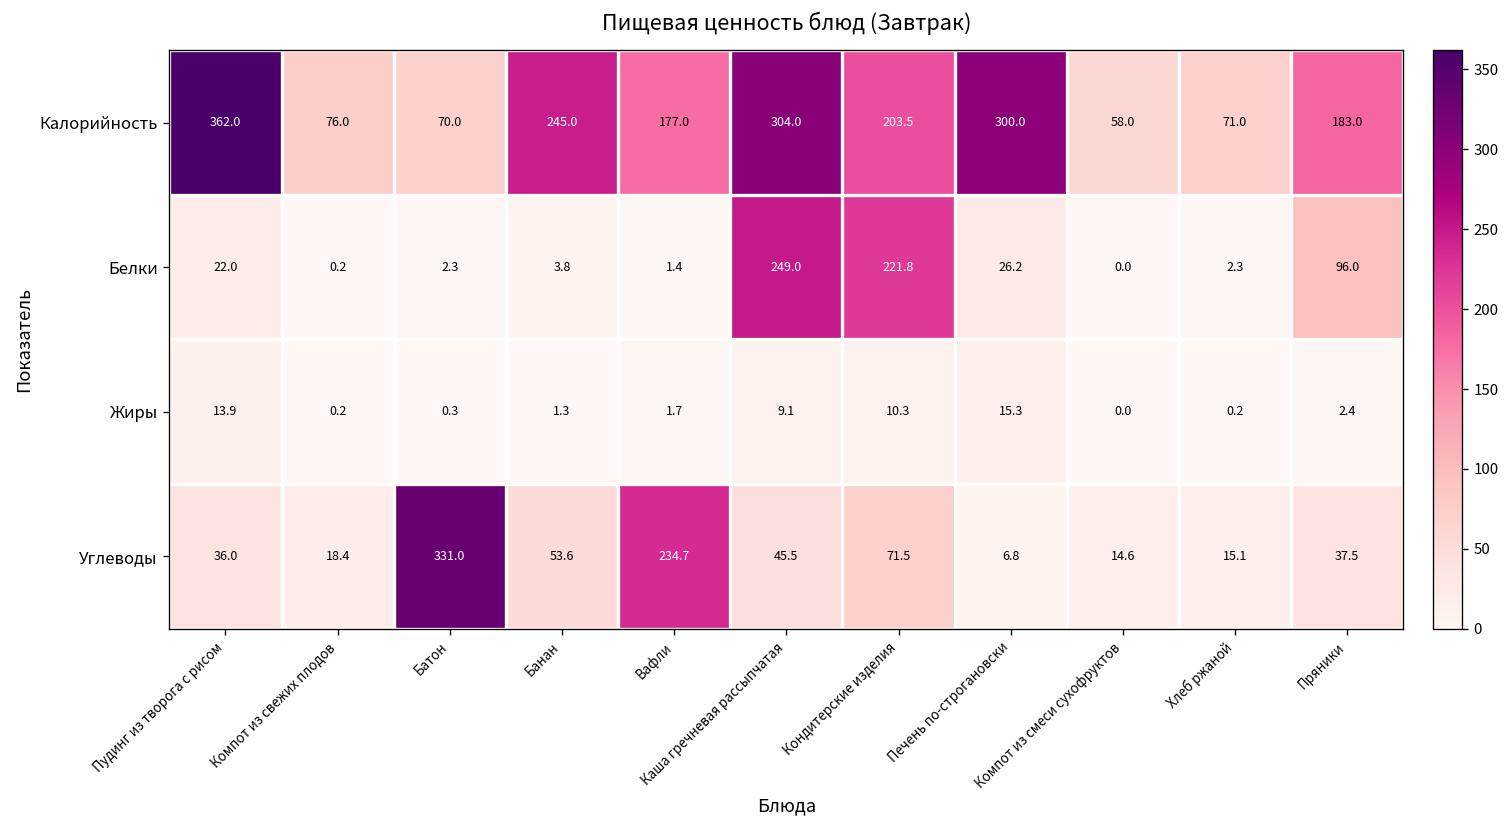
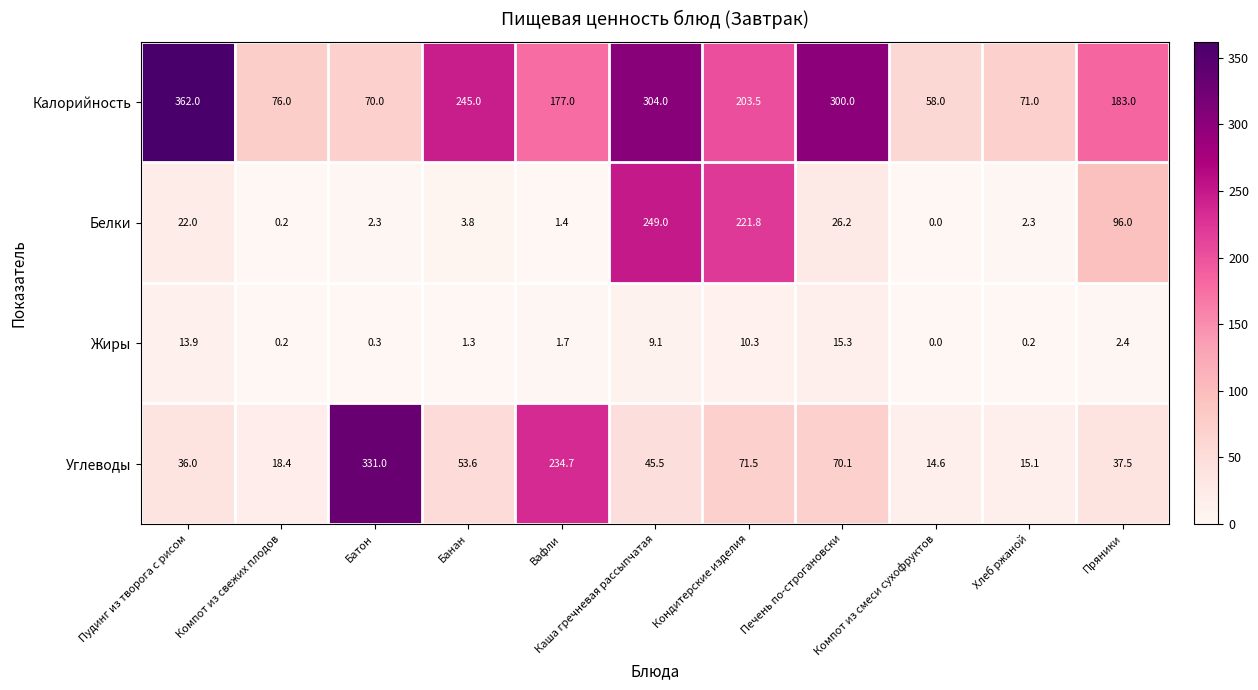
Углеводы, Печень по-строгановски: 6.8 -> 70.1
